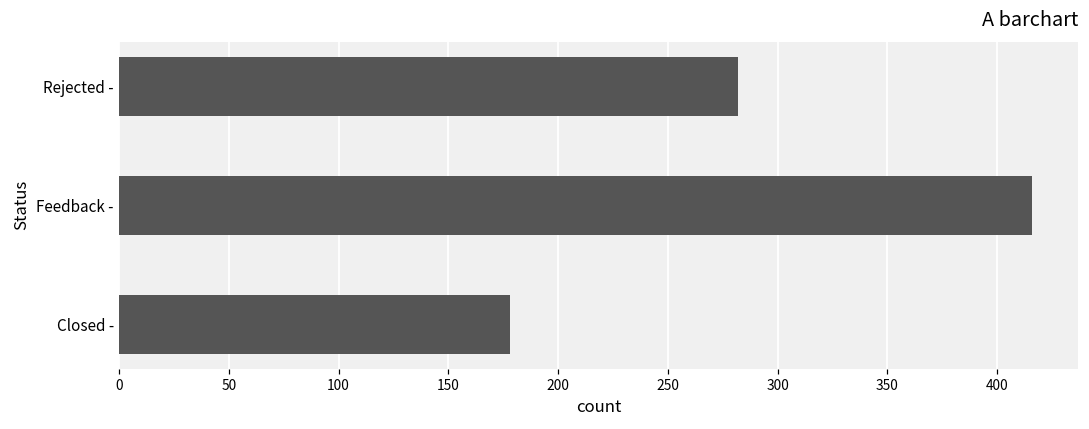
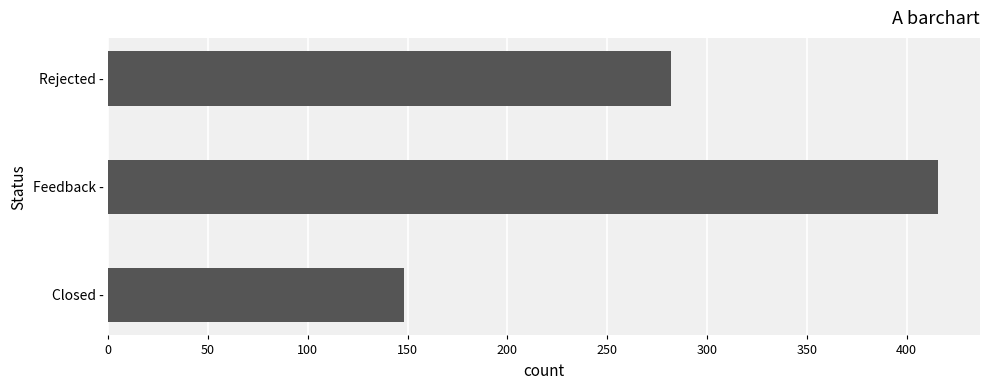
Closed -: 178 -> 148
